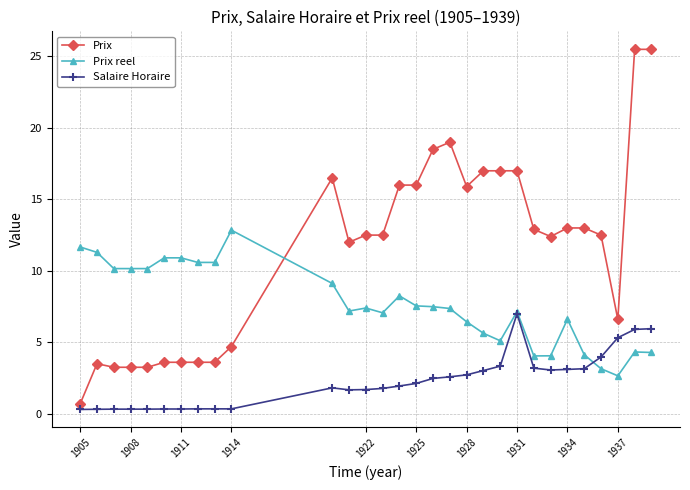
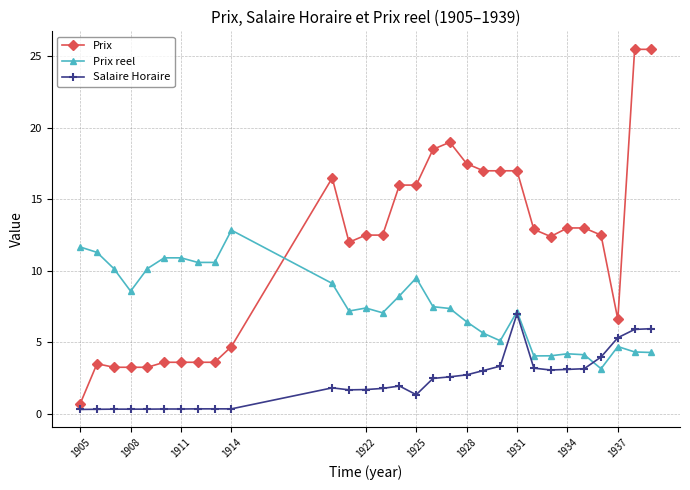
Prix reel, 1908: 10.2 -> 8.6
Prix reel, 1925: 7.5 -> 9.5
Salaire Horaire, 1925: 2.1 -> 1.3
Prix, 1928: 15.9 -> 17.5
Prix reel, 1934: 6.6 -> 4.2
Prix reel, 1937: 2.7 -> 4.7
